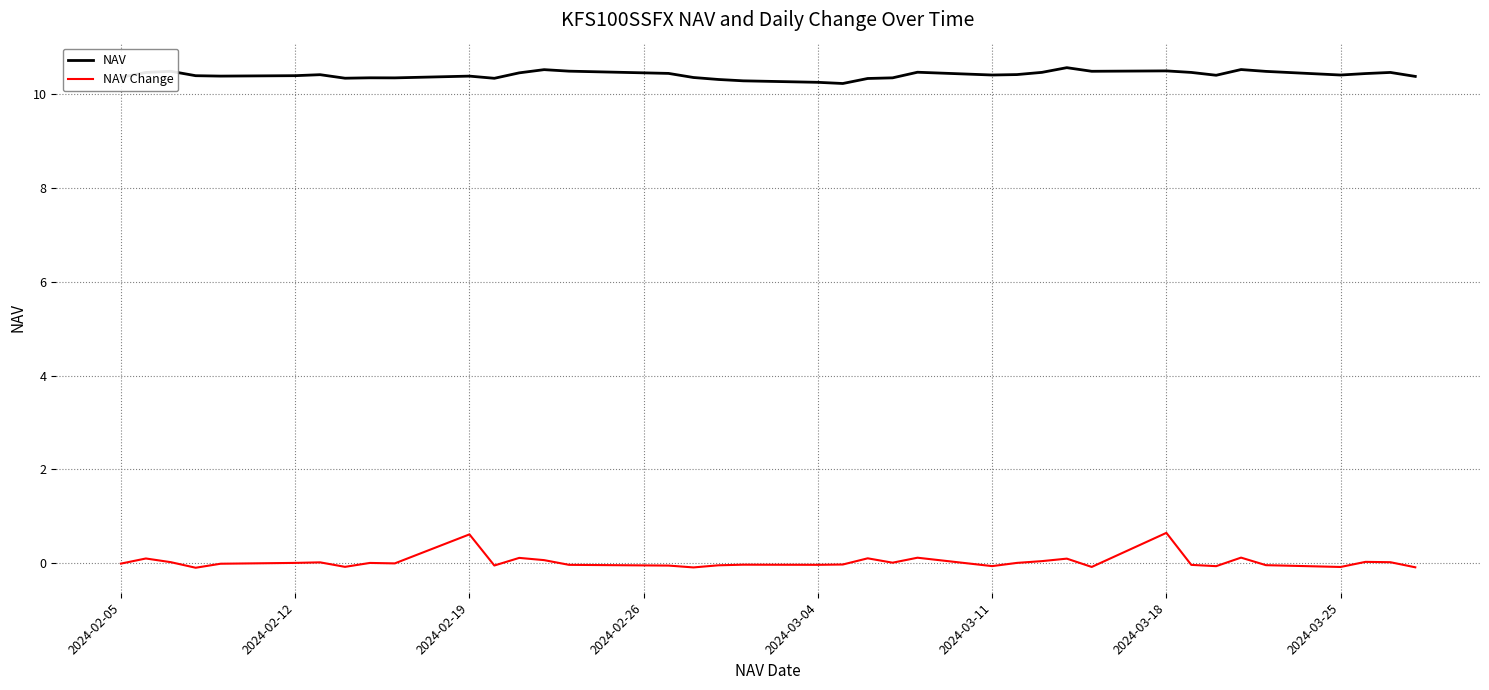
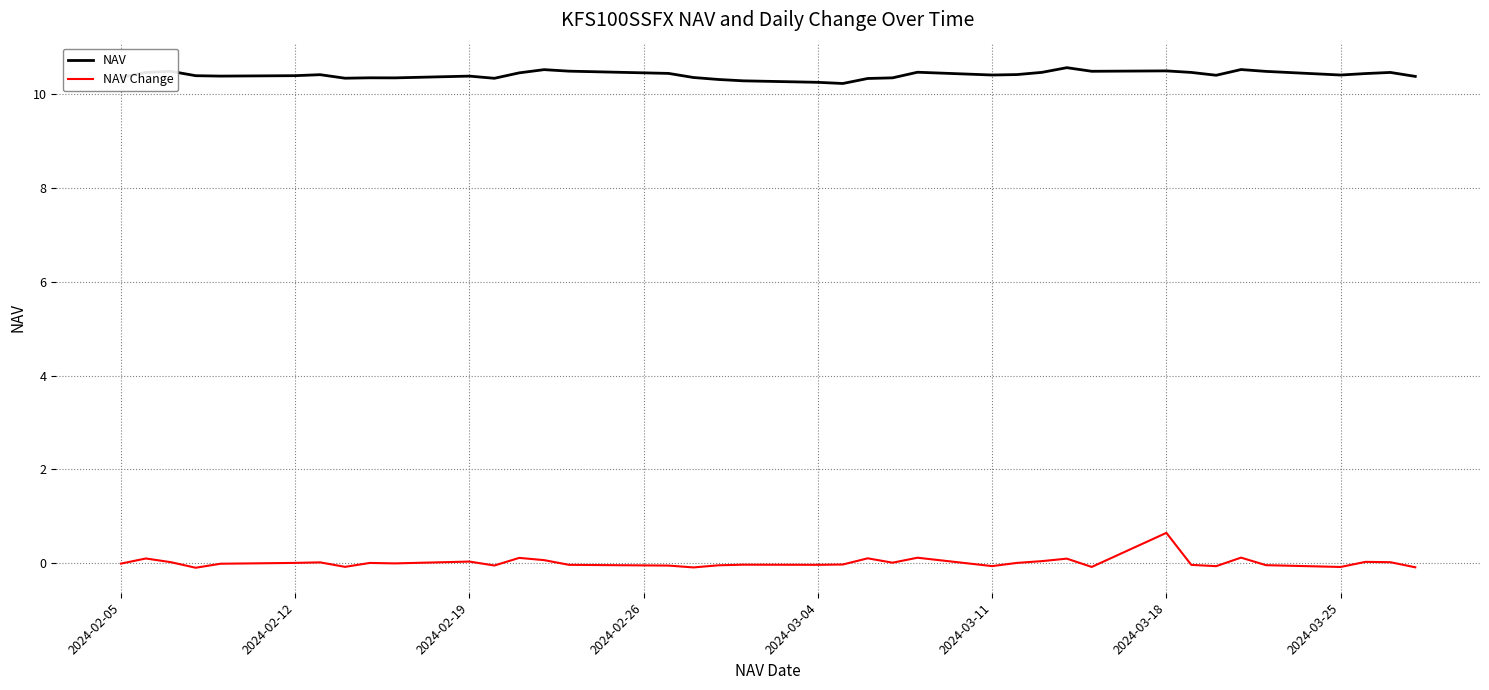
NAV Change, 2024-02-19: 0.6 -> 0.0
